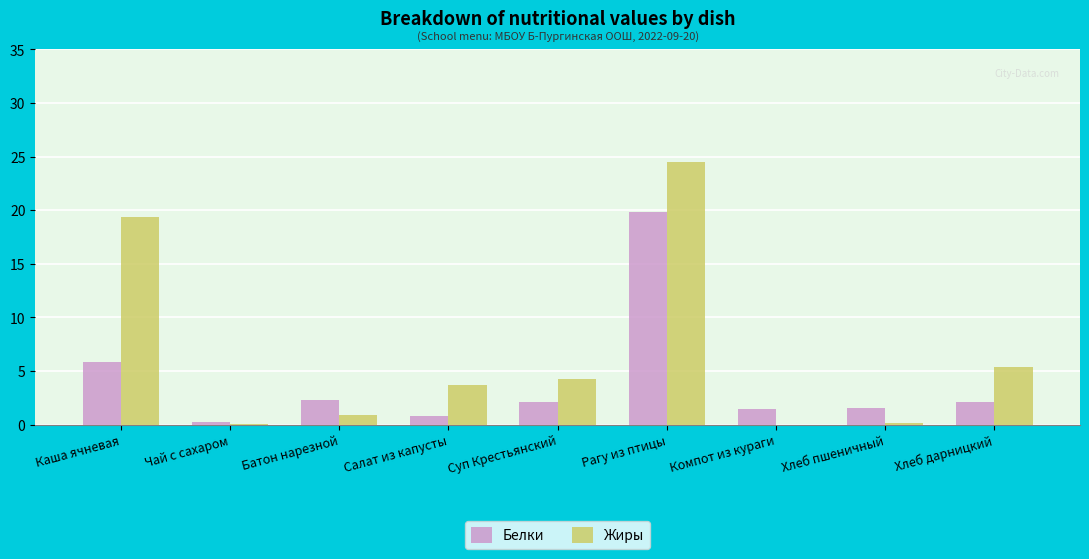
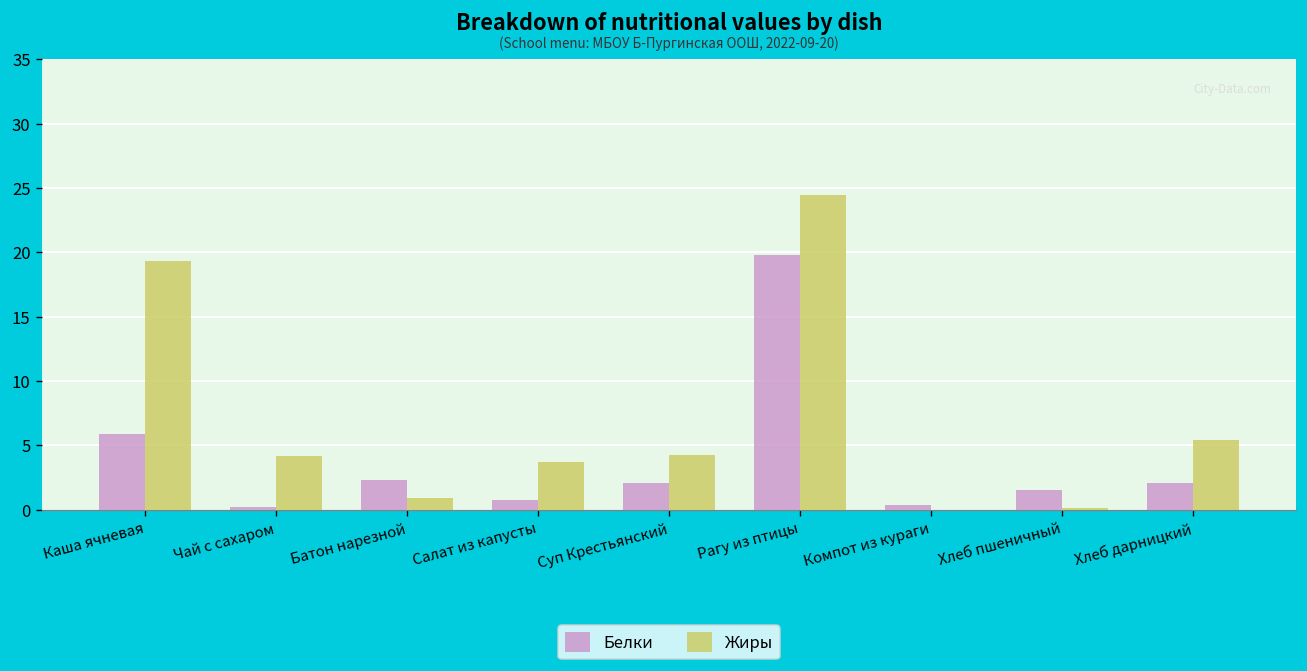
Жиры, Чай с сахаром: 0.1 -> 4.2
Белки, Компот из кураги: 1.5 -> 0.4
